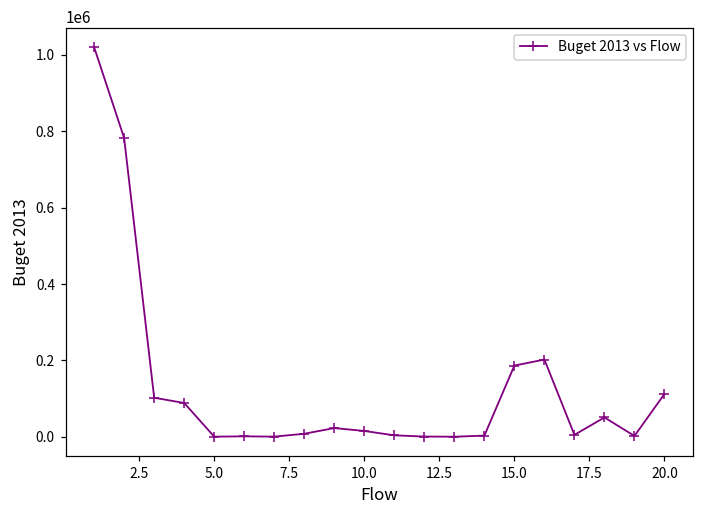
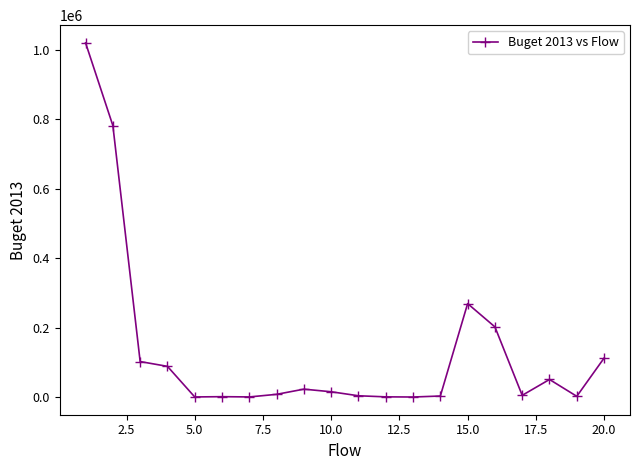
15.0: 190000 -> 270000
